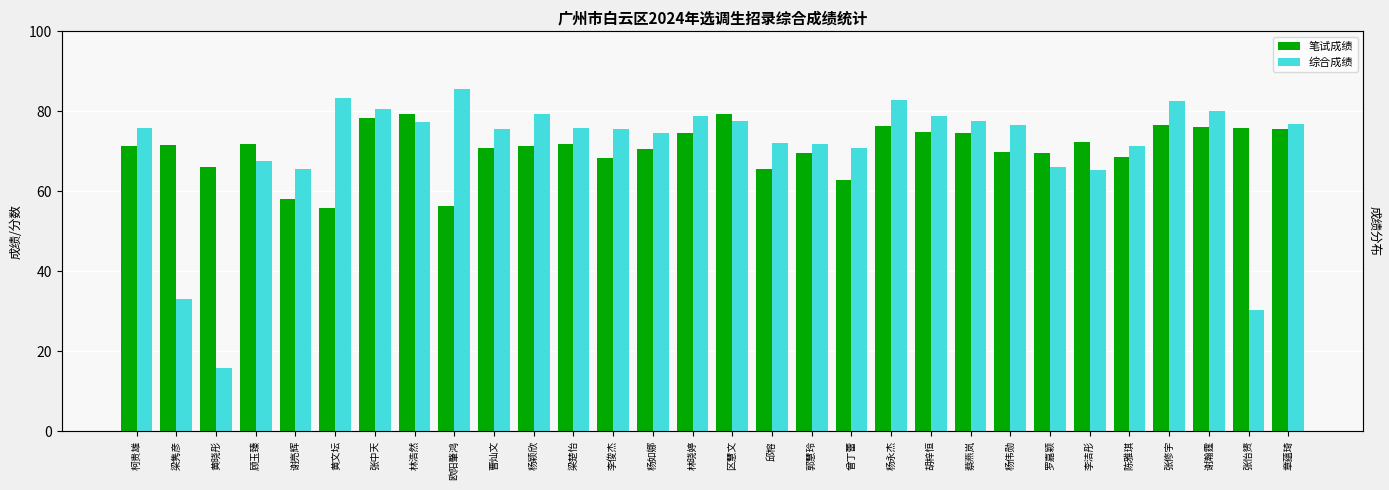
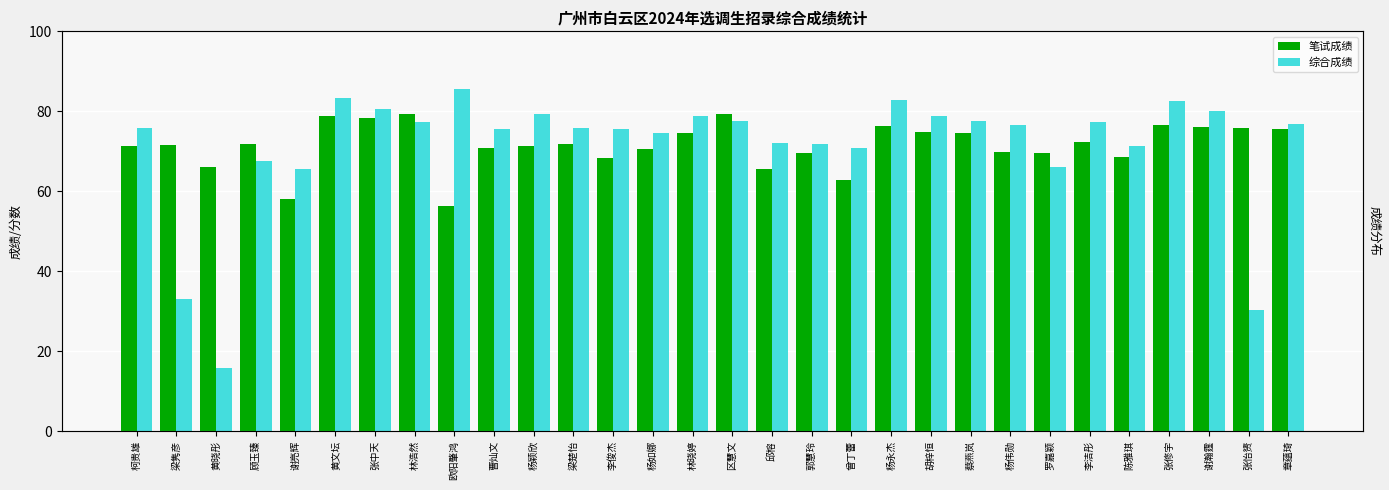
笔试成绩, 黄文坛: 56 -> 79
综合成绩, 李洁彤: 65 -> 77
